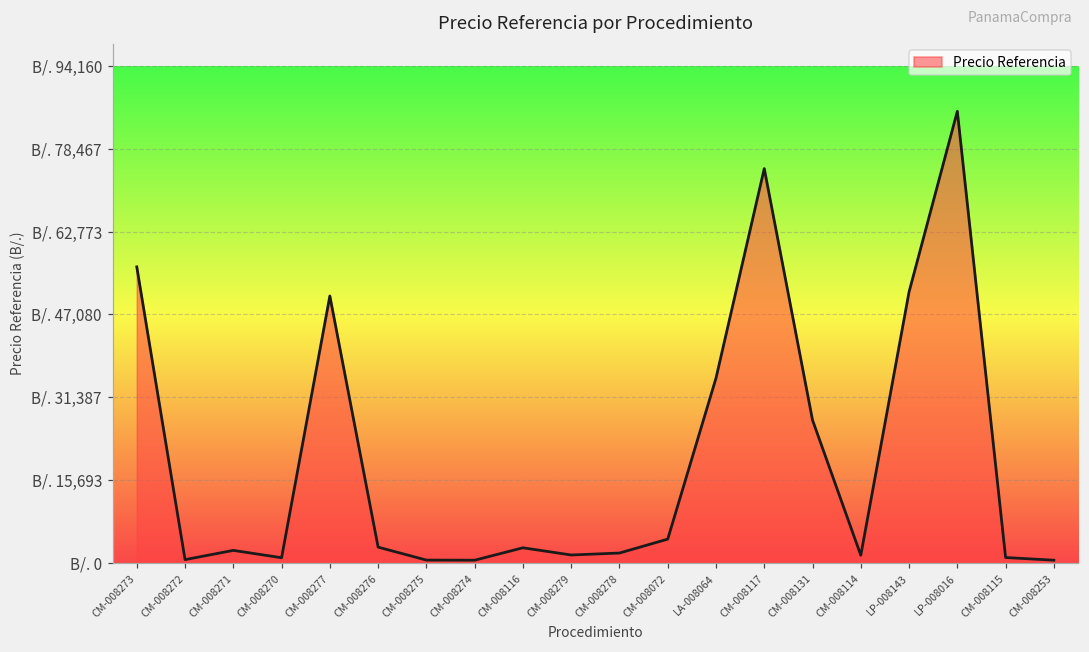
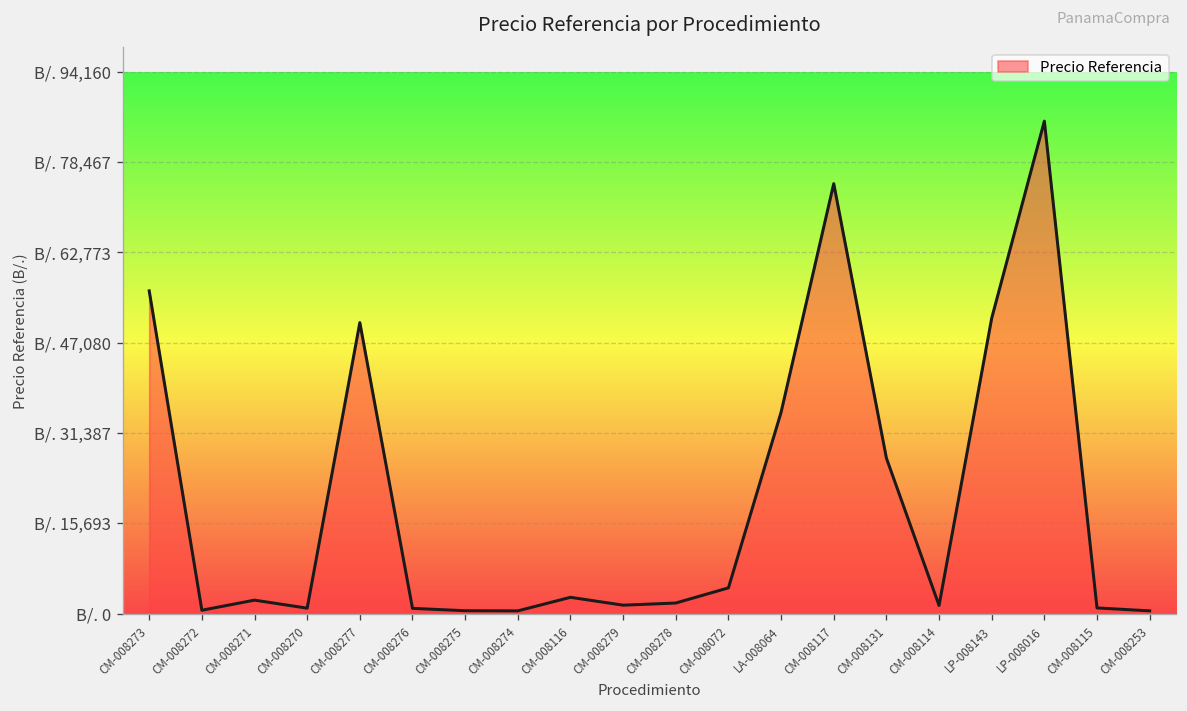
CM-008276: B/. 3,000 -> B/. 1,000
